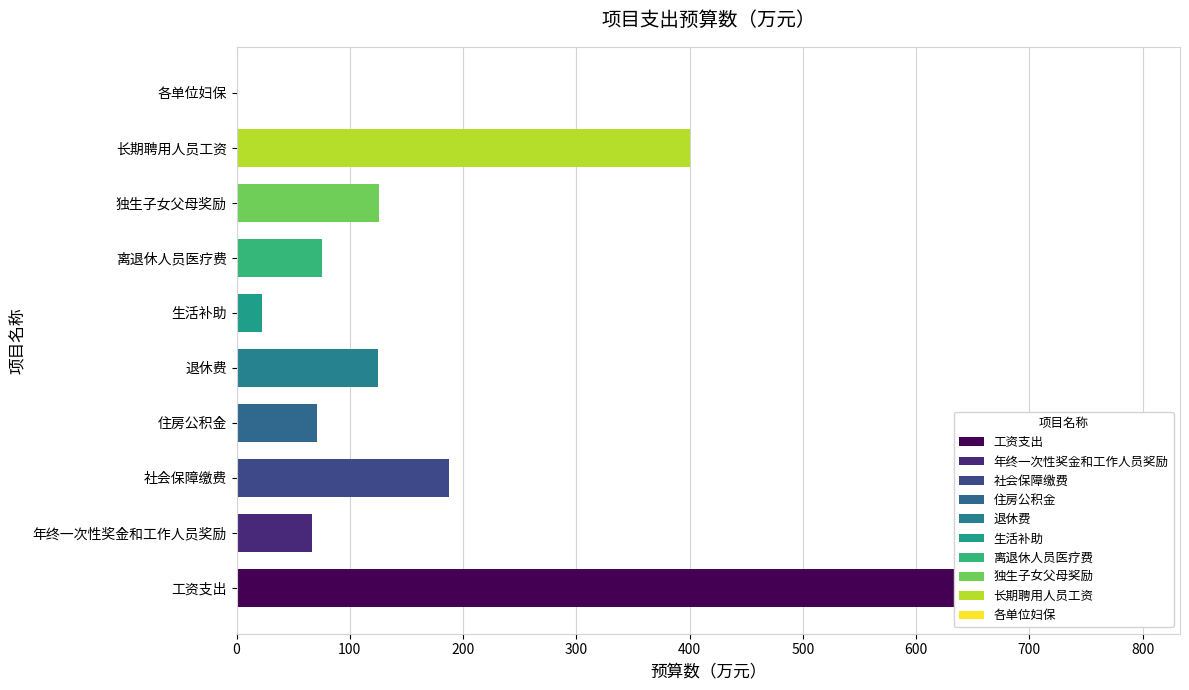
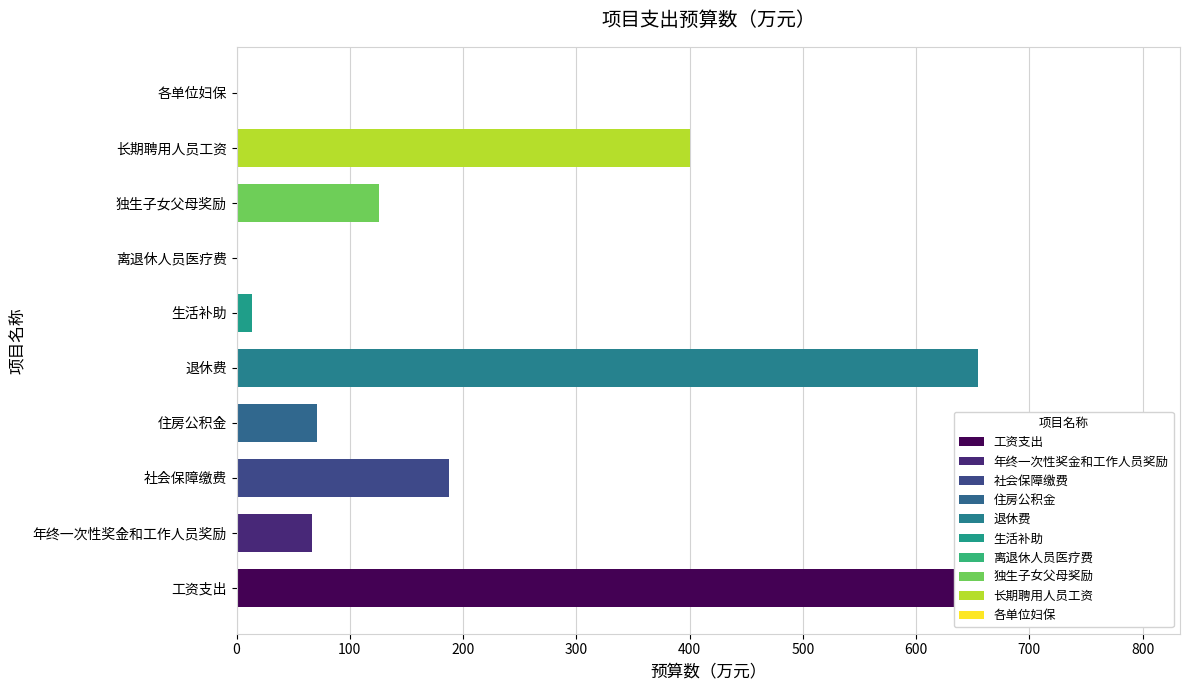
离退休人员医疗费: 76 -> 0
生活补助: 23 -> 14
退休费: 125 -> 655
